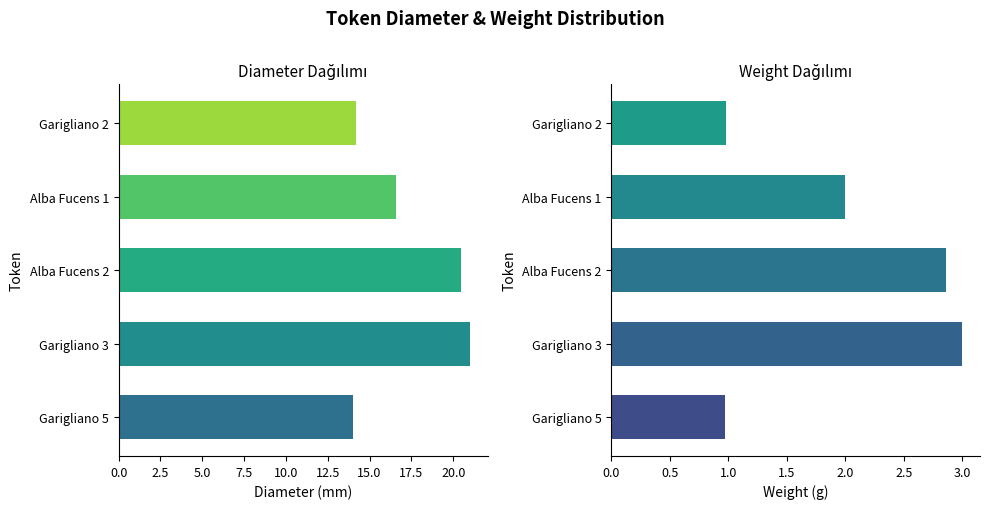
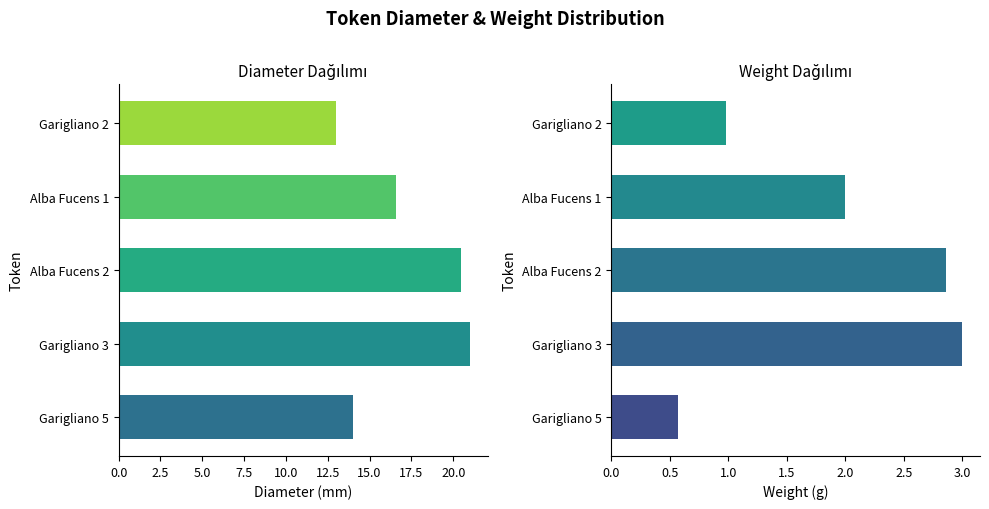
Diameter Dağılımı, Garigliano 2: 14.2 -> 13.0
Weight Dağılımı, Garigliano 5: 0.97 -> 0.57
